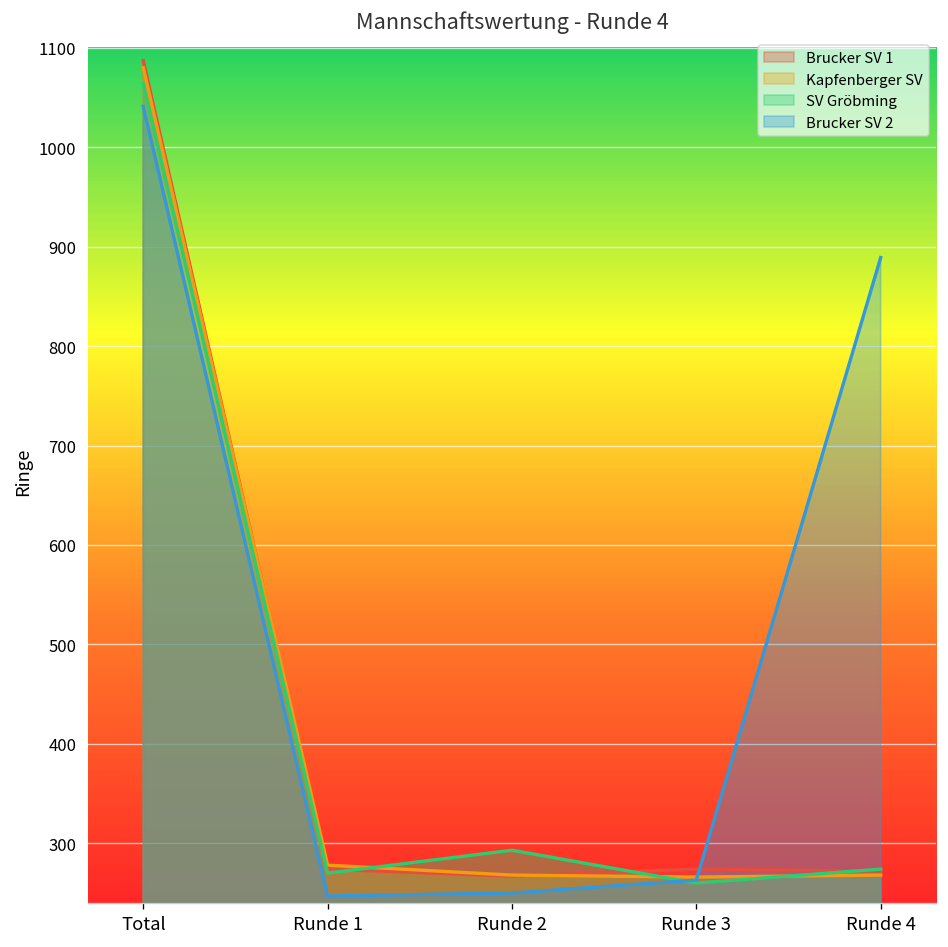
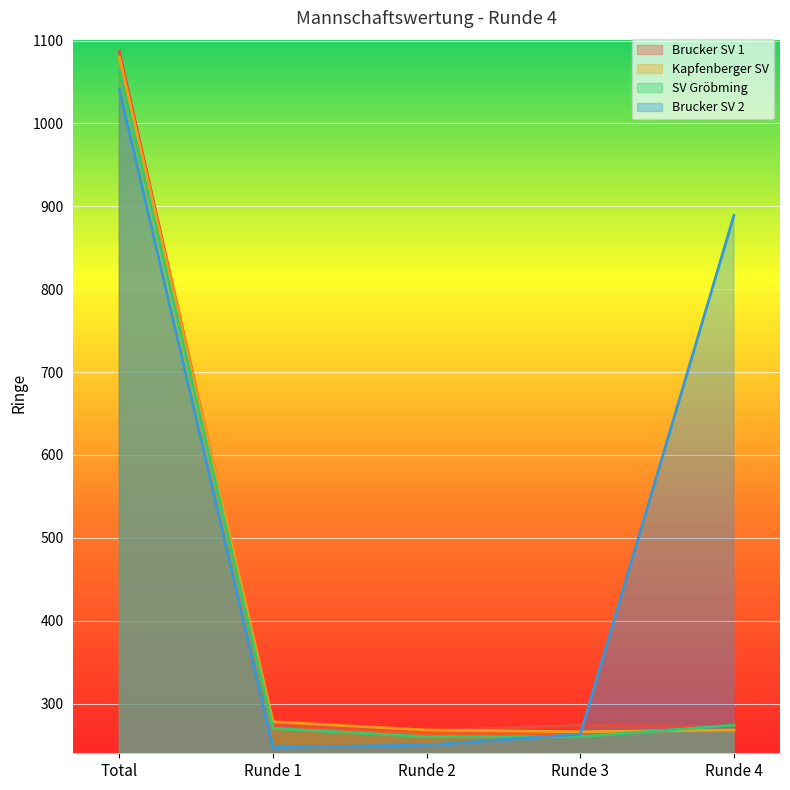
SV Gröbming, Runde 2: 290 -> 260
